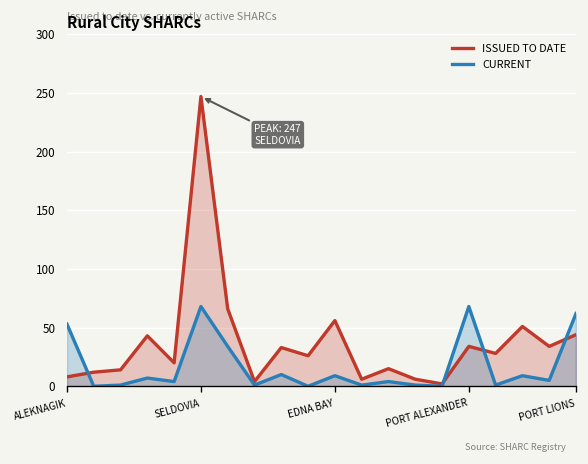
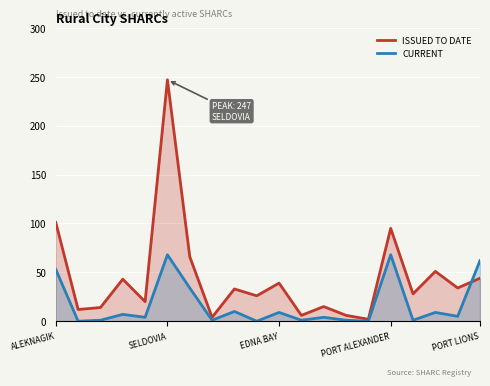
ISSUED TO DATE, ALEKNAGIK: 10 -> 100
ISSUED TO DATE, EDNA BAY: 60 -> 40
ISSUED TO DATE, PORT ALEXANDER: 30 -> 100
